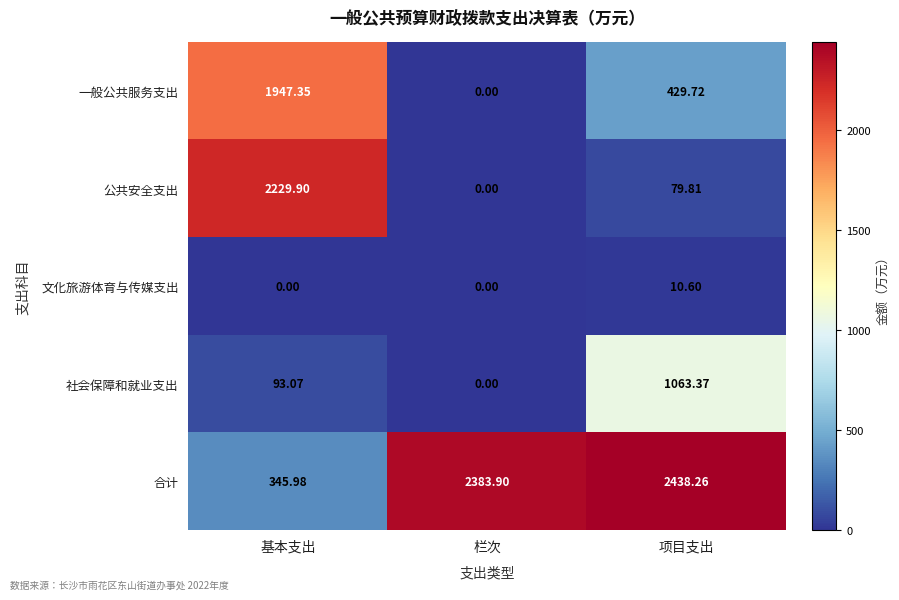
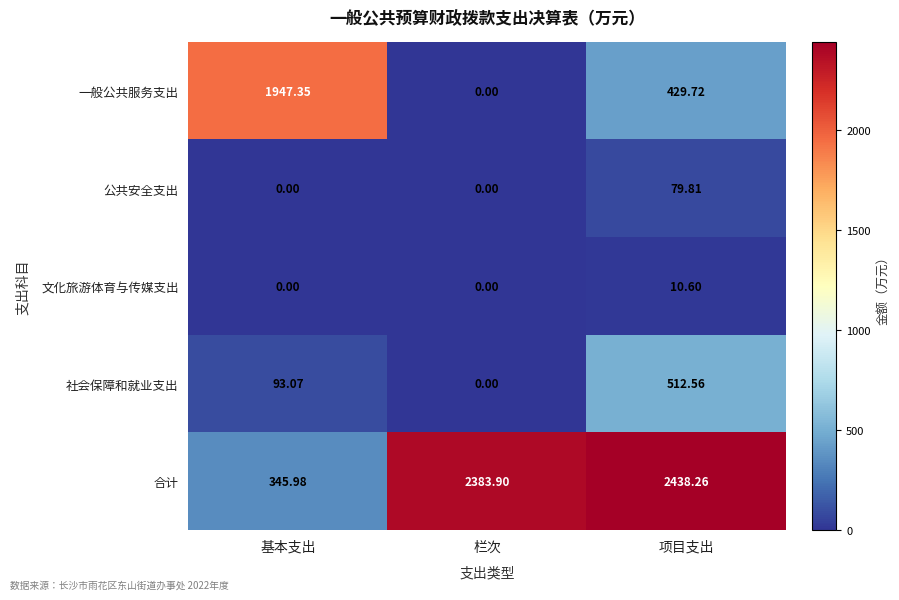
公共安全支出, 基本支出: 2229.90 -> 0.00
社会保障和就业支出, 项目支出: 1063.37 -> 512.56
